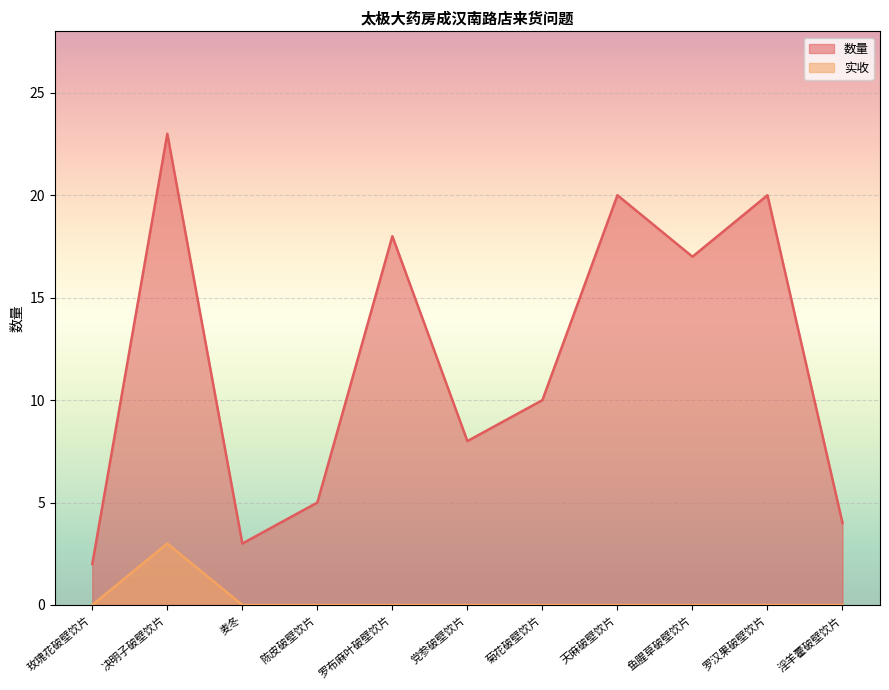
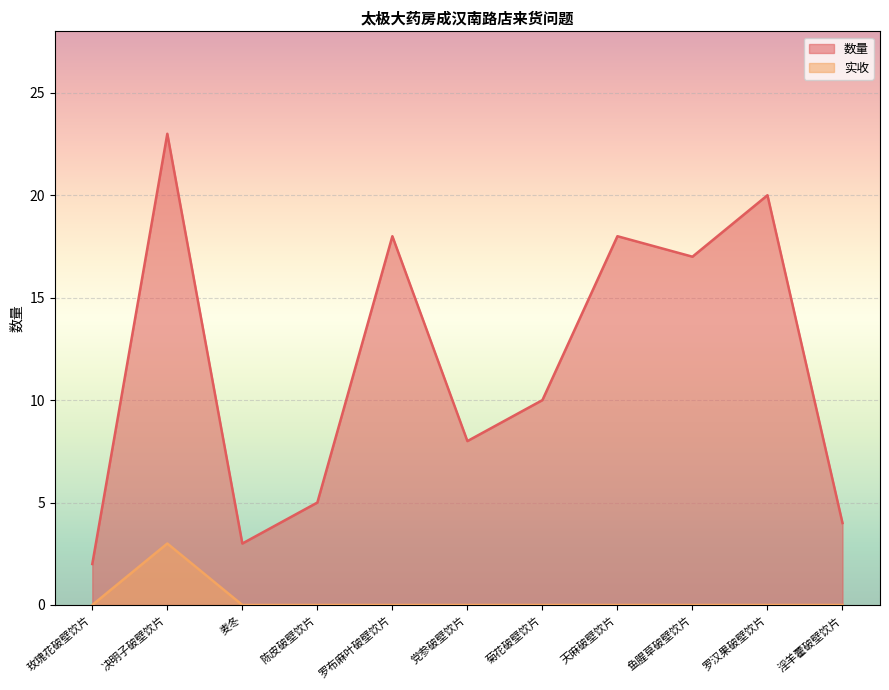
数量, 天麻破壁饮片: 20 -> 18
